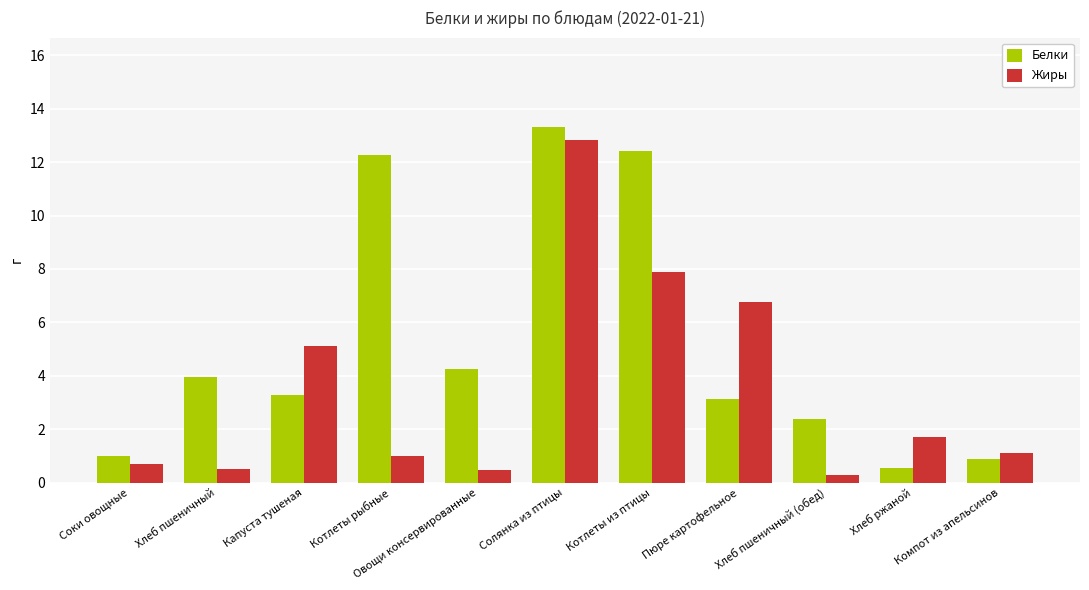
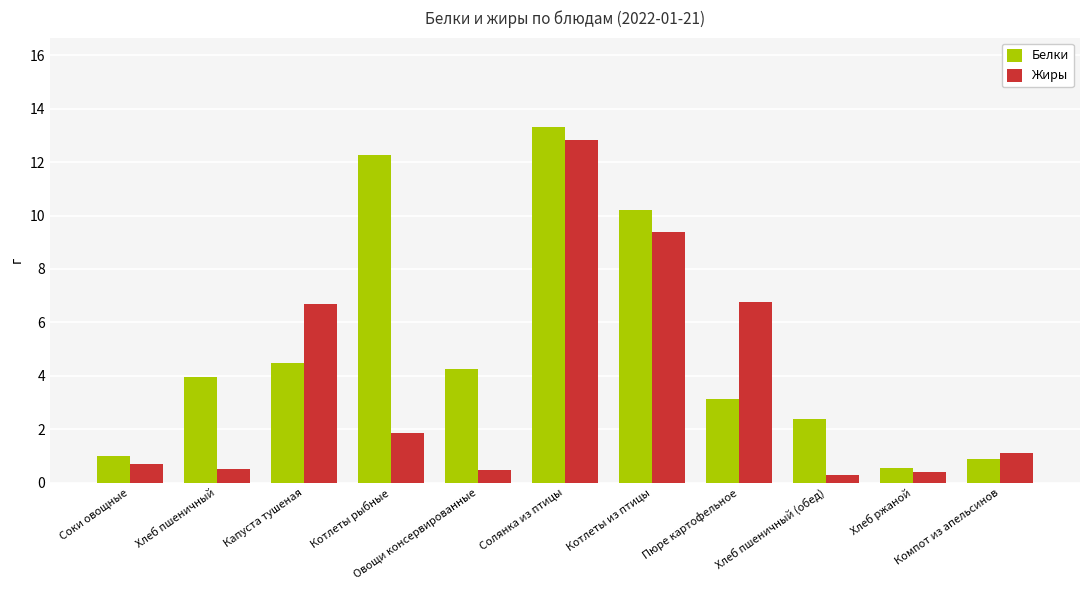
Белки, Капуста тушеная: 3.3 -> 4.5
Жиры, Капуста тушеная: 5.1 -> 6.7
Жиры, Котлеты рыбные: 1.0 -> 1.9
Белки, Котлеты из птицы: 12.4 -> 10.2
Жиры, Котлеты из птицы: 7.9 -> 9.4
Жиры, Хлеб ржаной: 1.7 -> 0.4
